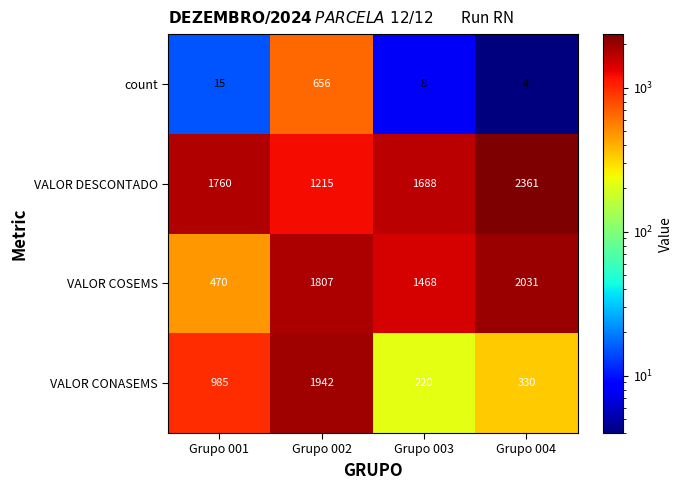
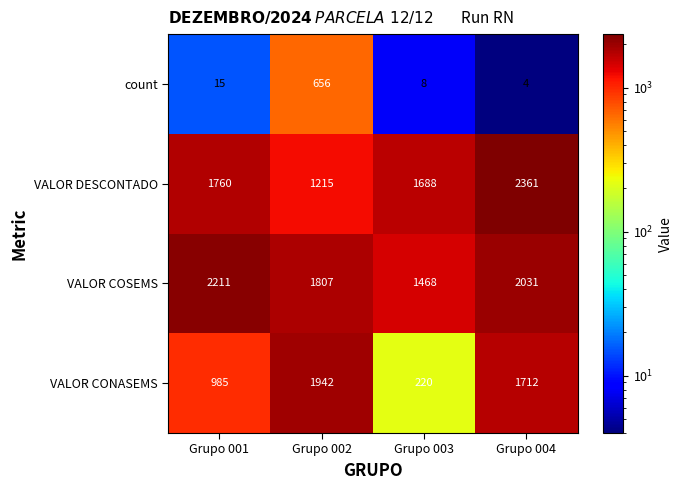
VALOR COSEMS, Grupo 001: 470 -> 2211
VALOR CONASEMS, Grupo 004: 330 -> 1712
